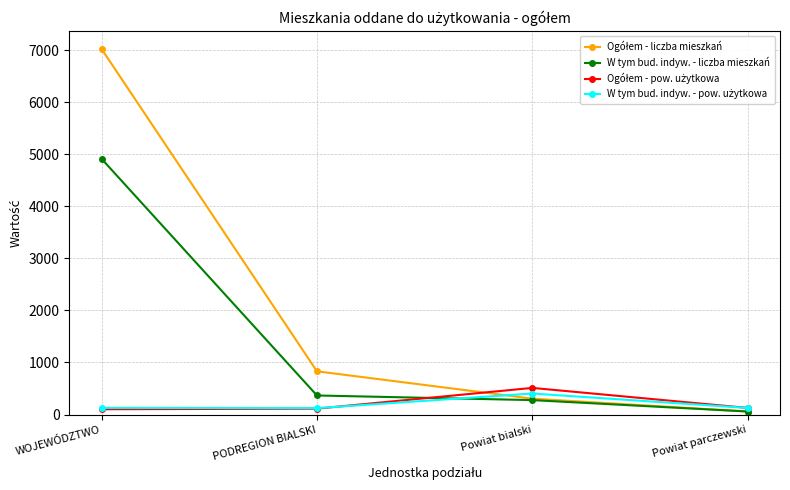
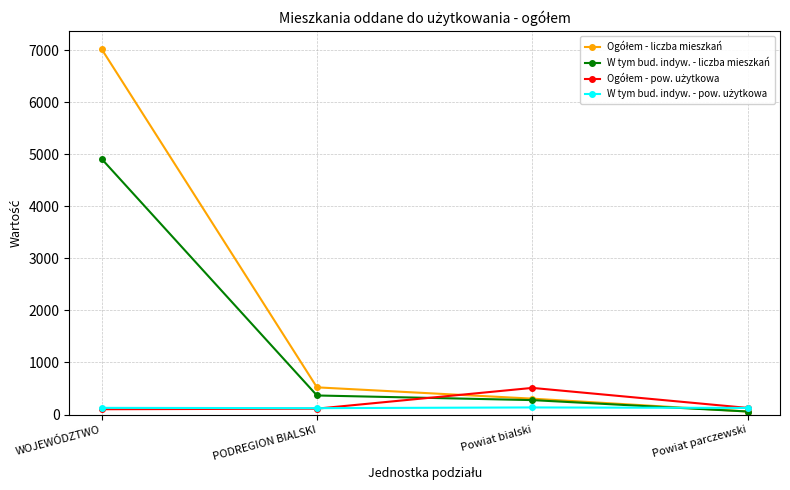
Ogółem - liczba mieszkań, PODREGION BIALSKI: 800 -> 500
W tym bud. indyw. - pow. użytkowa, Powiat bialski: 400 -> 100
